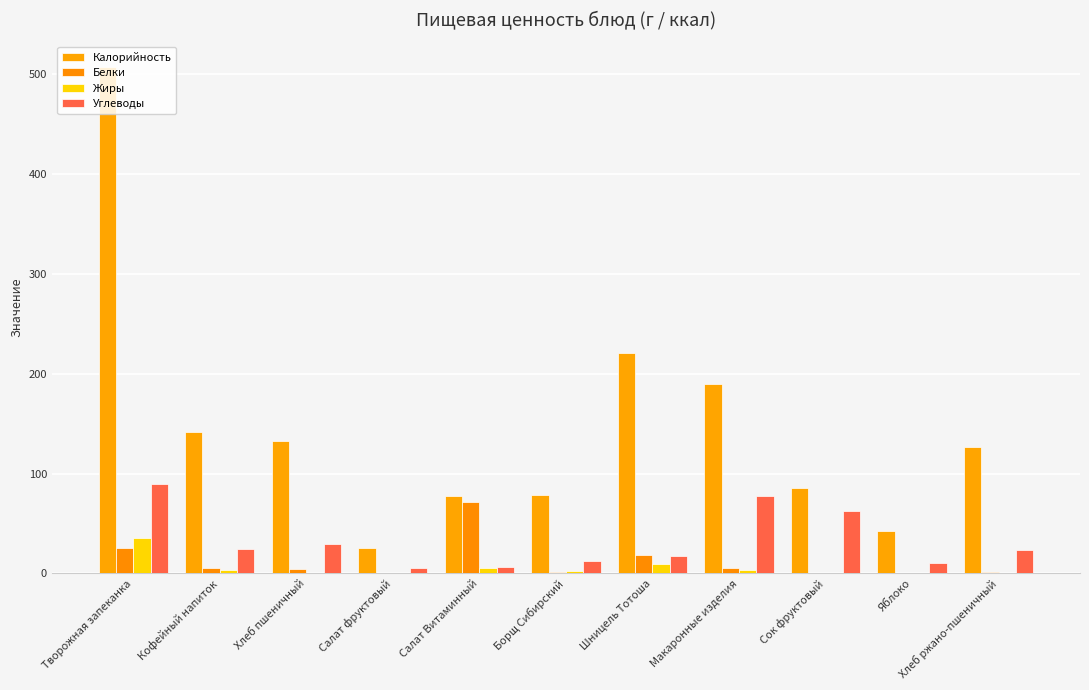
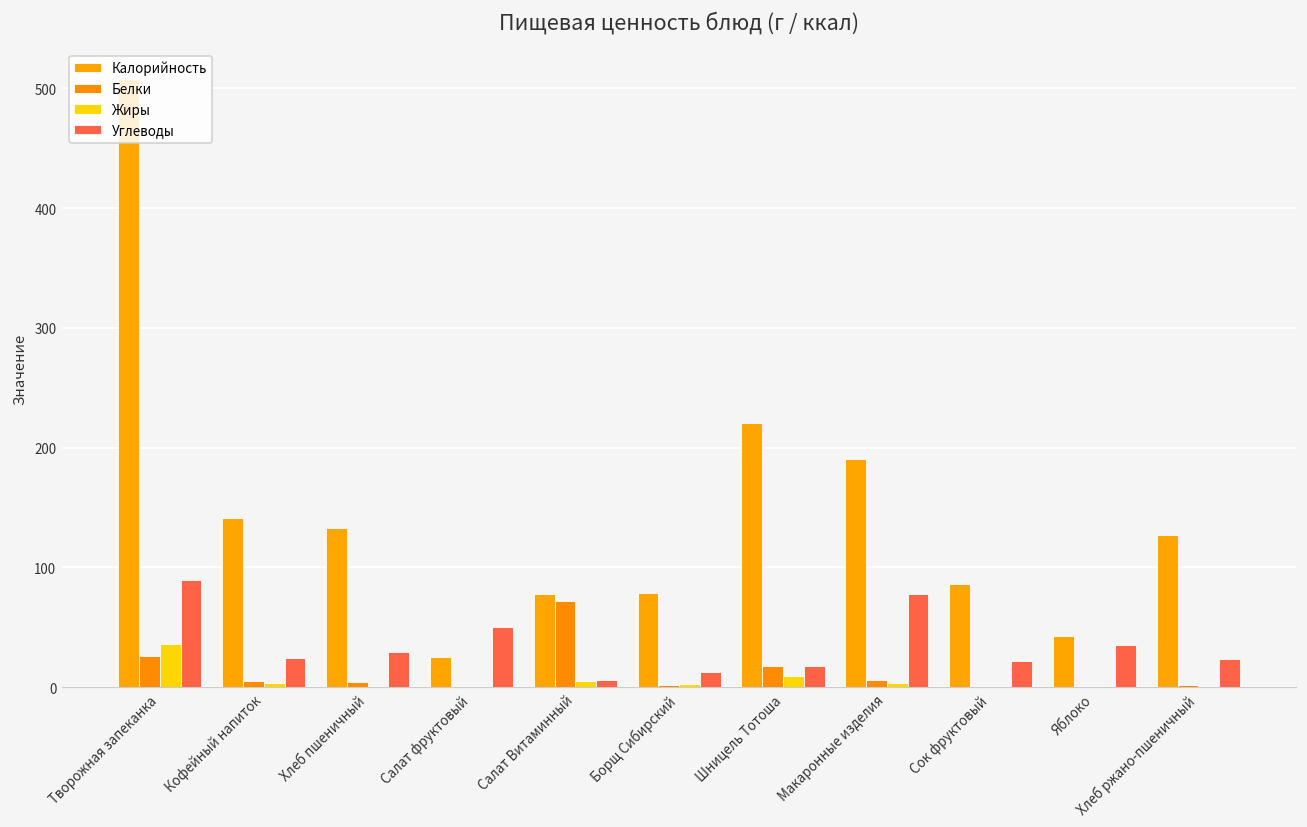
Углеводы, Салат фруктовый: 10 -> 50
Углеводы, Сок фруктовый: 60 -> 20
Углеводы, Яблоко: 10 -> 40
